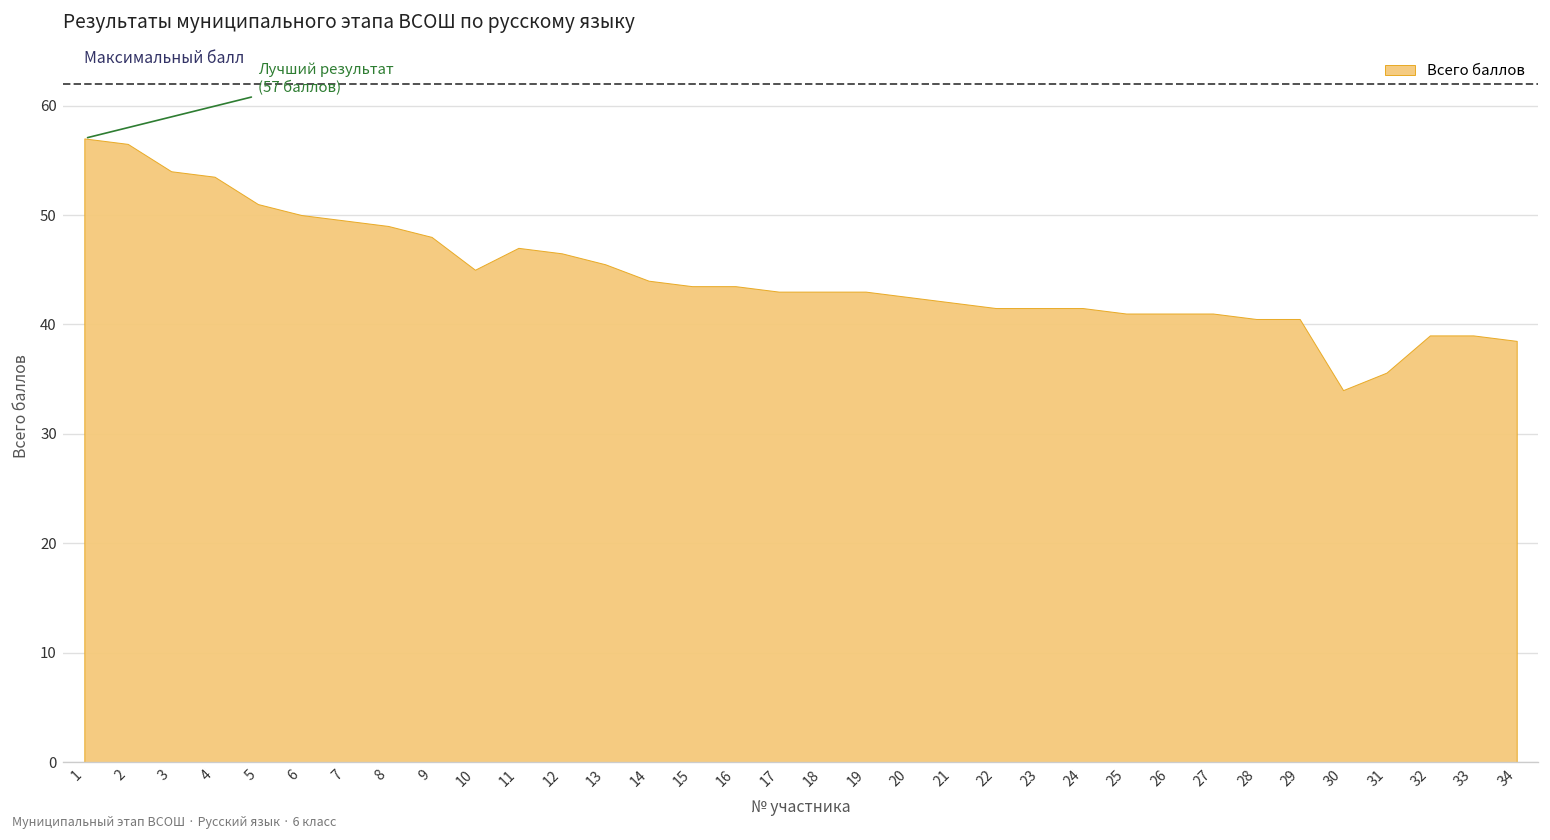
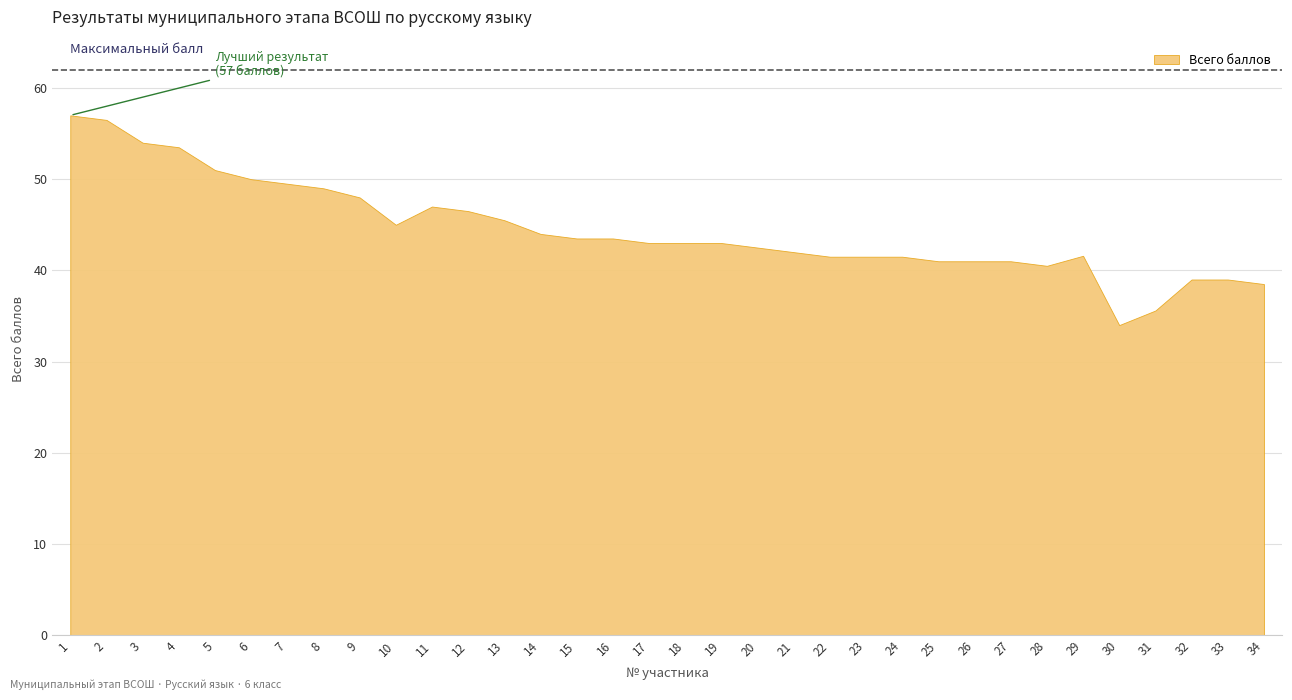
29: 41 -> 42
